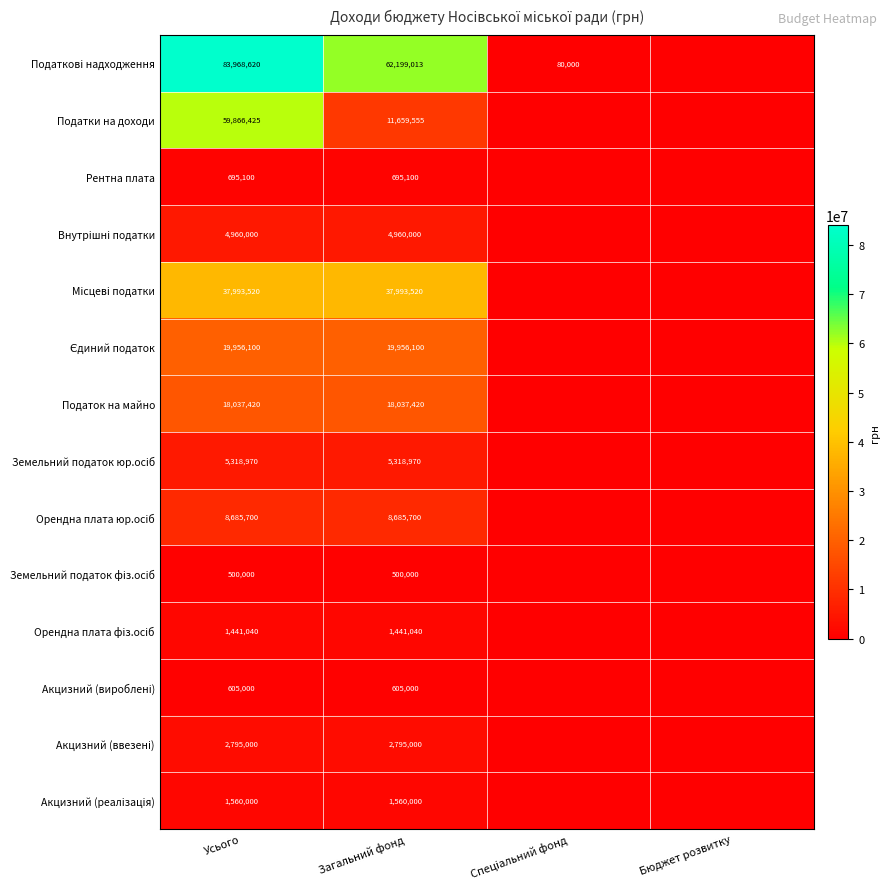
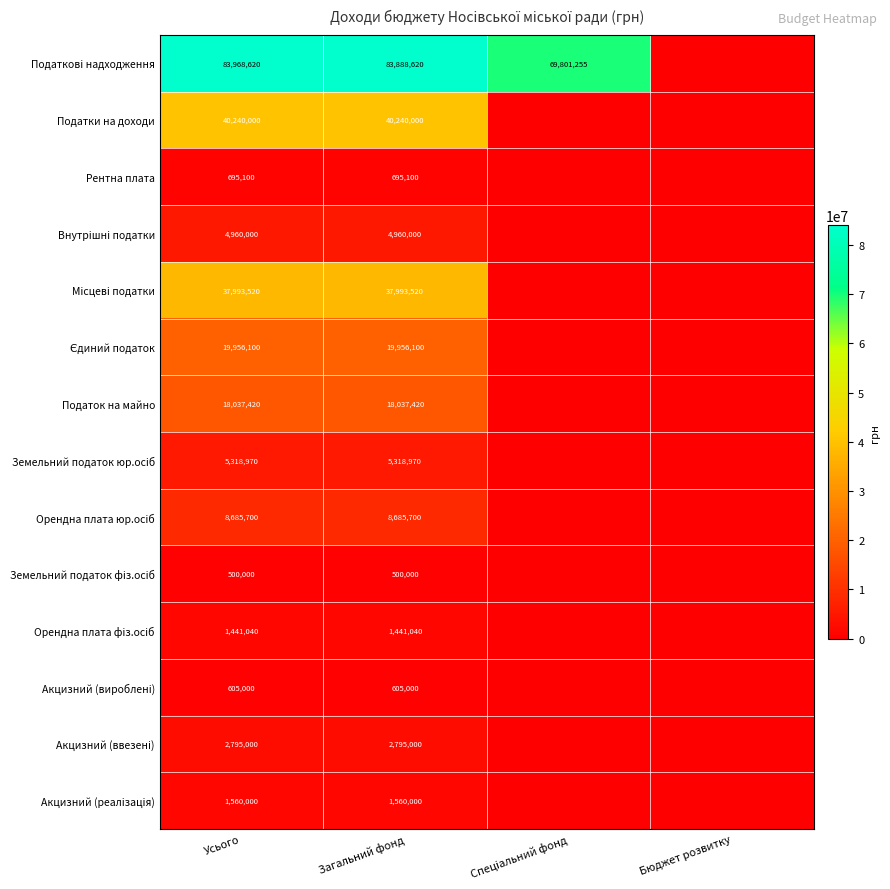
Податкові надходження, Загальний фонд: 62,199,013 -> 83,888,620
Податкові надходження, Спеціальний фонд: 80,000 -> 69,801,255
Податки на доходи, Усього: 59,866,425 -> 40,240,000
Податки на доходи, Загальний фонд: 11,659,555 -> 40,240,000
